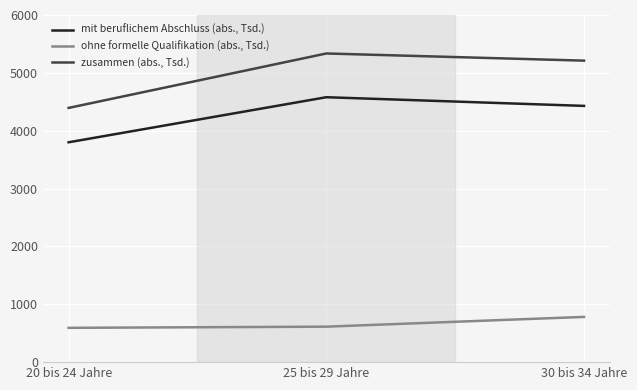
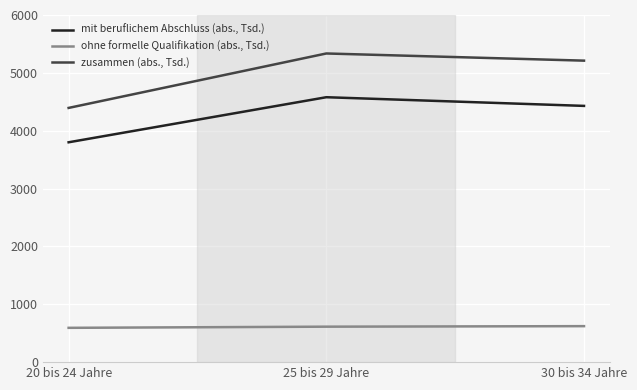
ohne formelle Qualifikation (abs., Tsd.), 30 bis 34 Jahre: 800 -> 600
